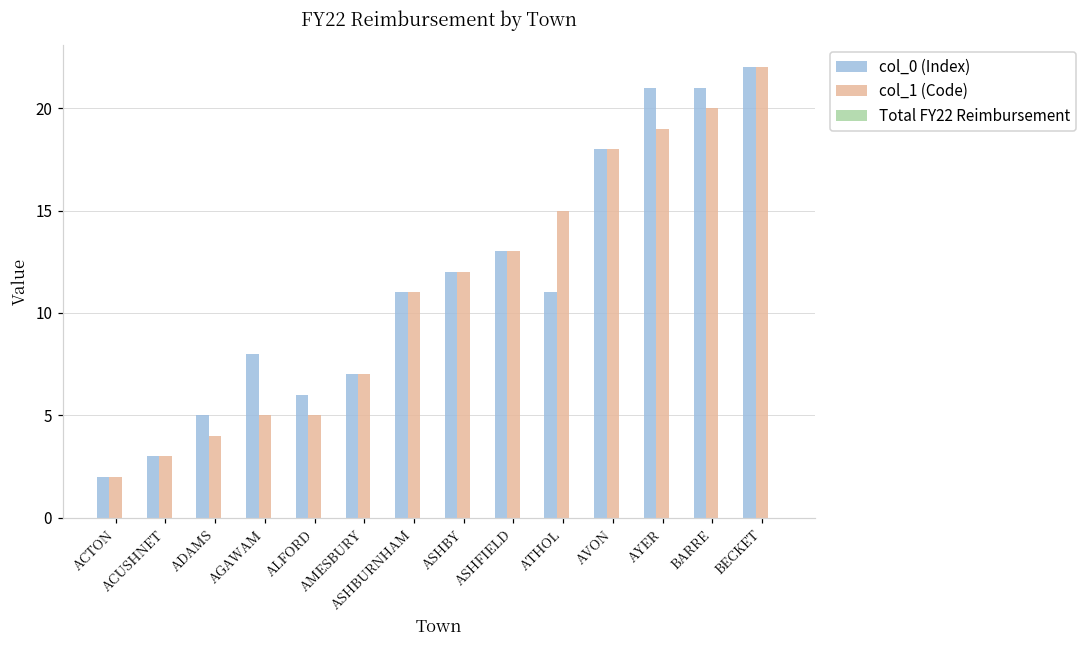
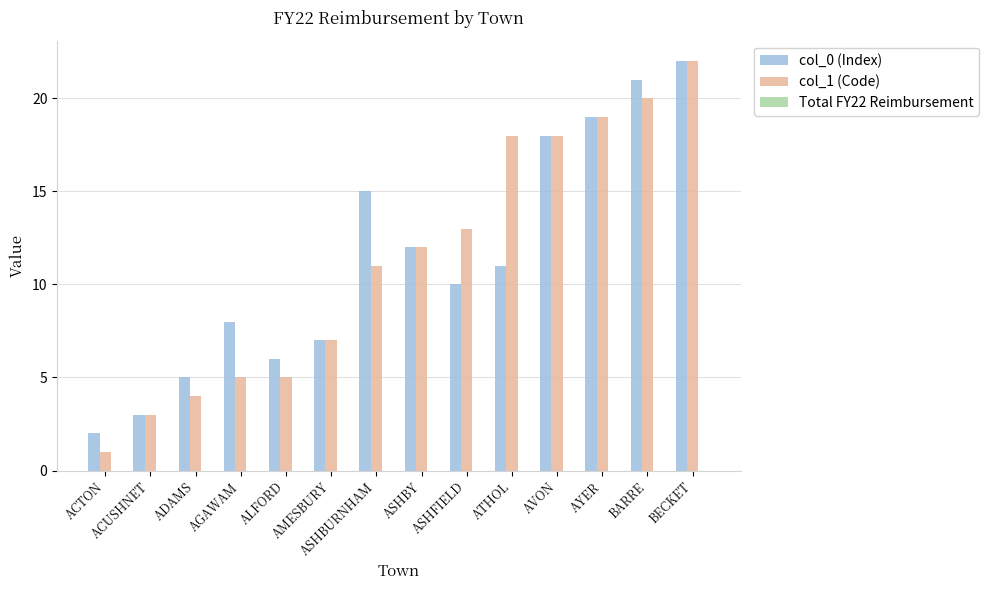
col_1 (Code), ACTON: 2 -> 1
col_0 (Index), ASHBURNHAM: 11 -> 15
col_0 (Index), ASHFIELD: 13 -> 10
col_1 (Code), ATHOL: 15 -> 18
col_0 (Index), AYER: 21 -> 19
